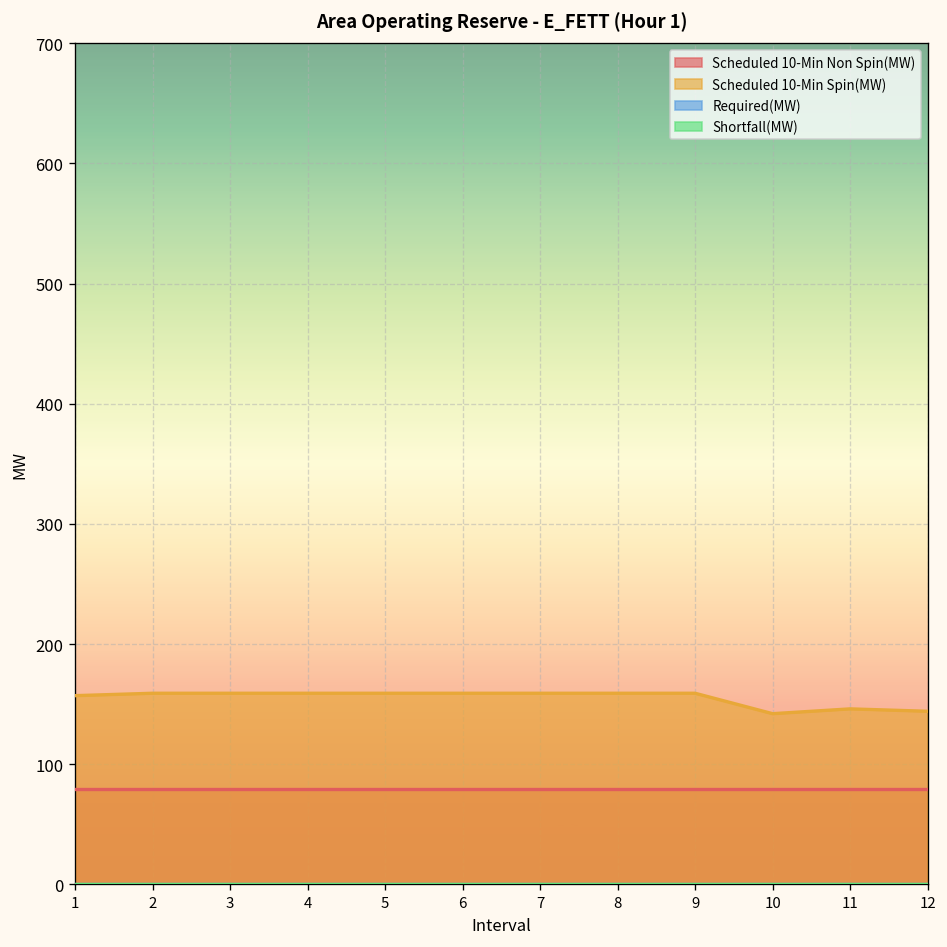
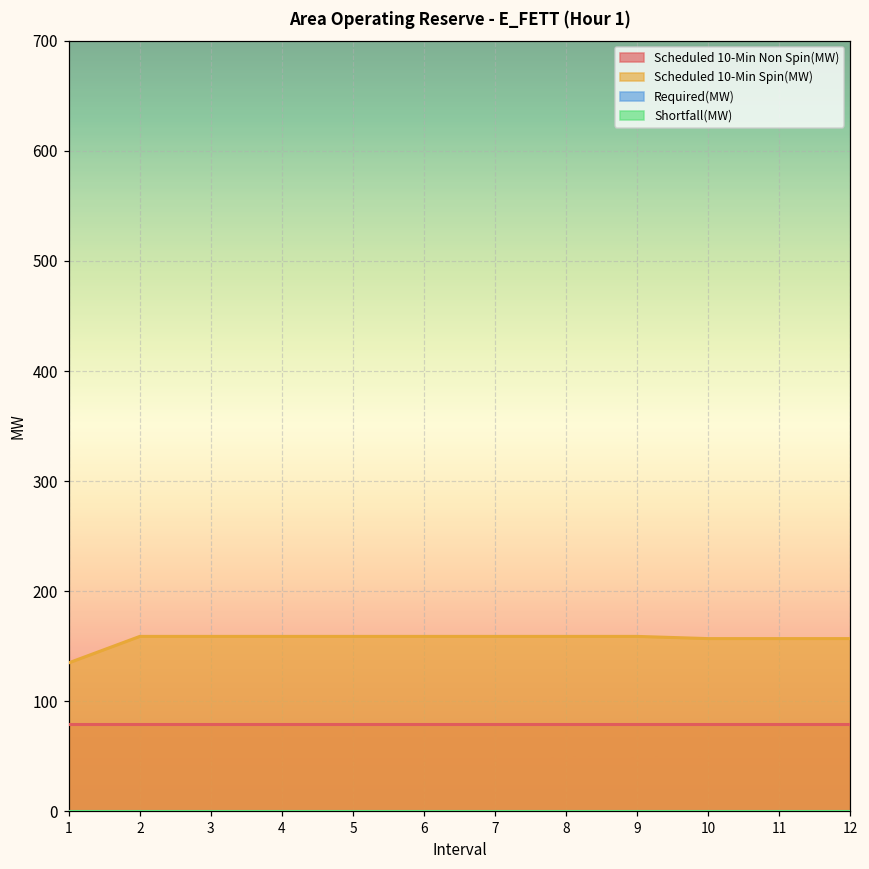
Scheduled 10-Min Spin(MW), 1: 157 -> 135
Scheduled 10-Min Spin(MW), 10: 142 -> 157
Scheduled 10-Min Spin(MW), 11: 146 -> 157
Scheduled 10-Min Spin(MW), 12: 144 -> 157
